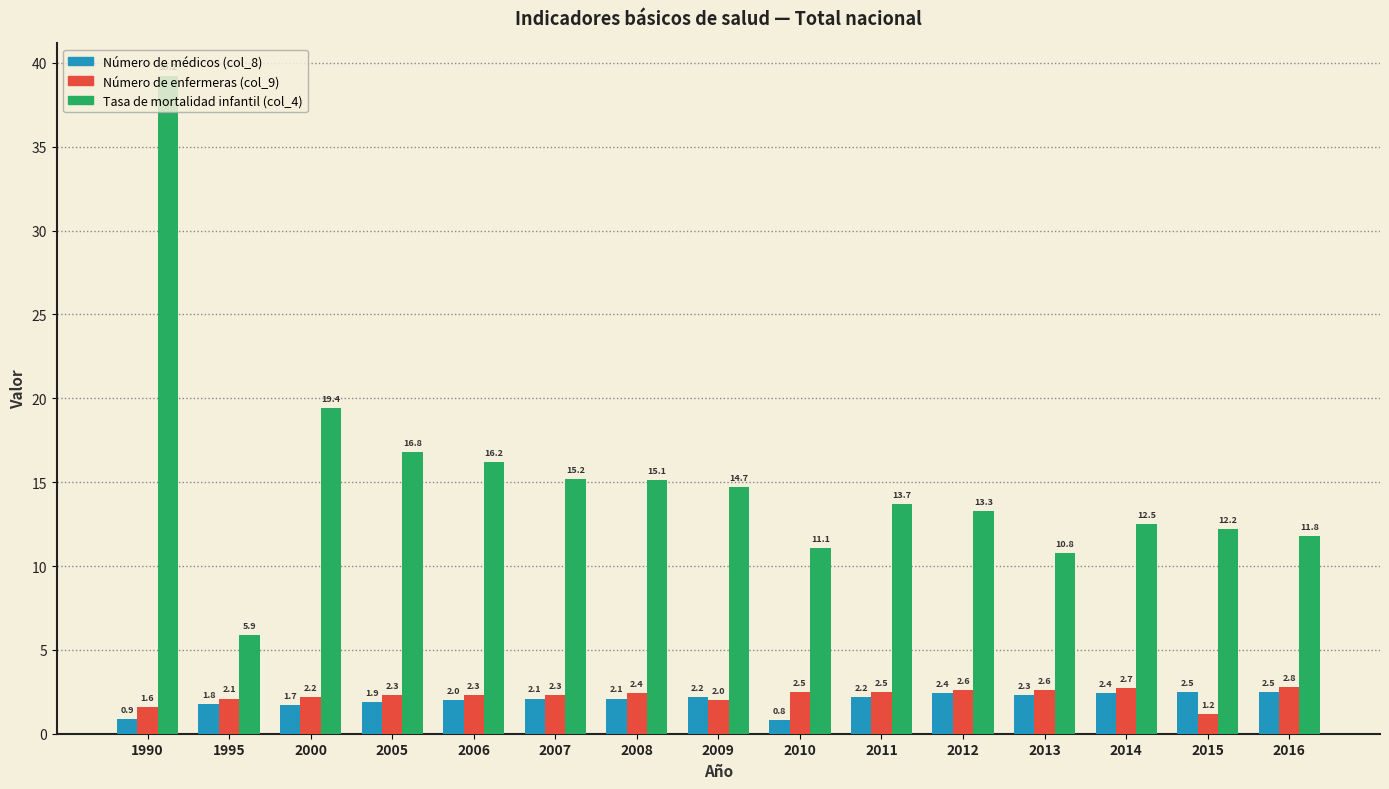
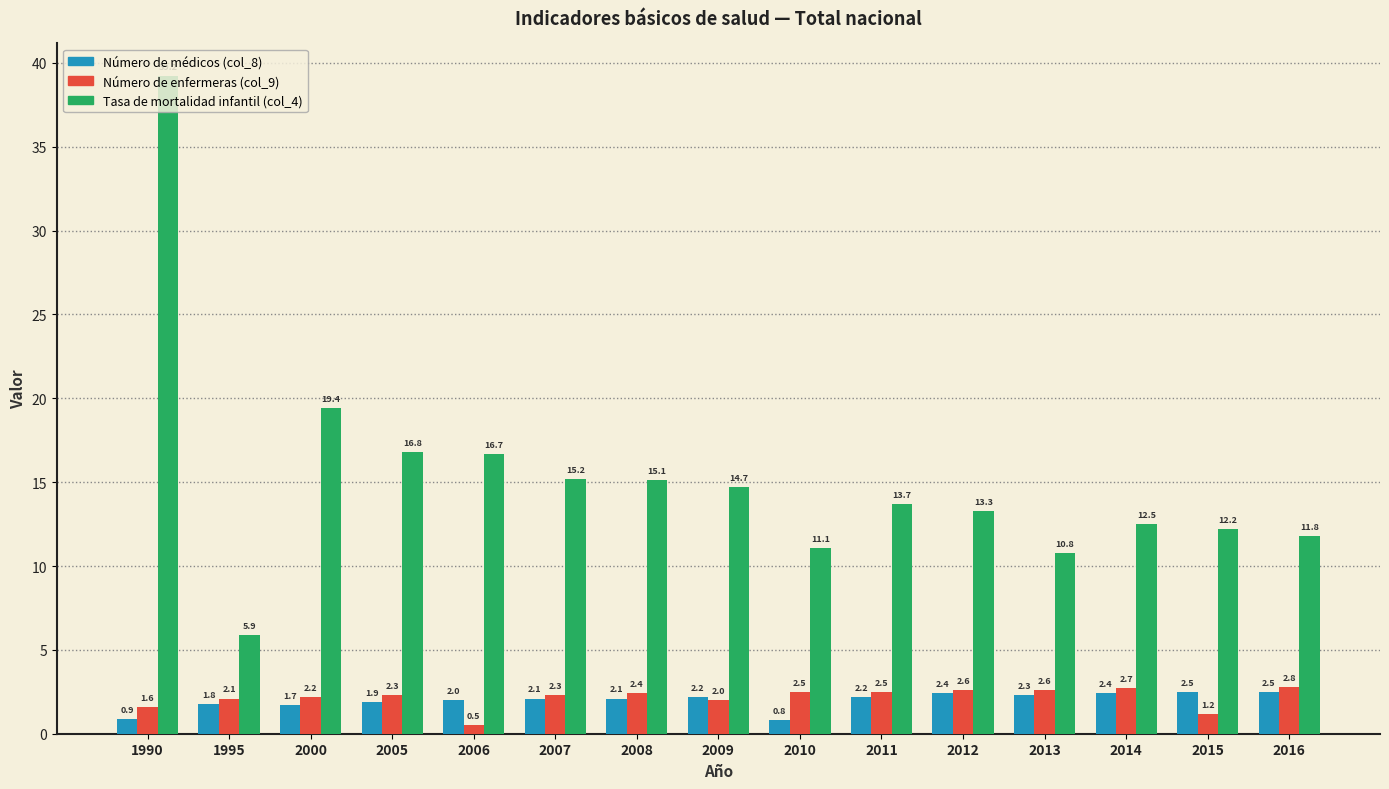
Número de enfermeras (col_9), 2006: 2.3 -> 0.5
Tasa de mortalidad infantil (col_4), 2006: 16.2 -> 16.7
